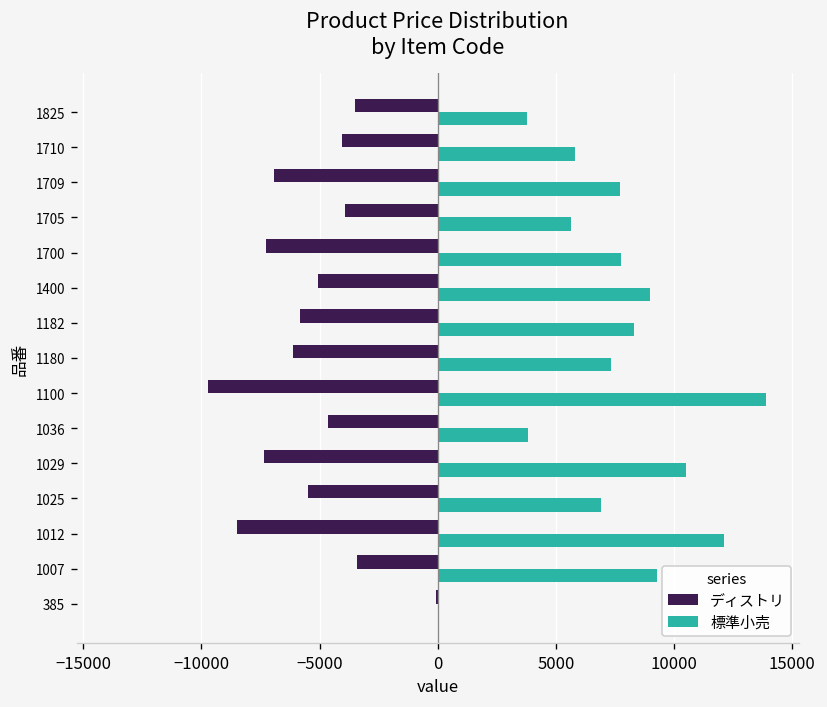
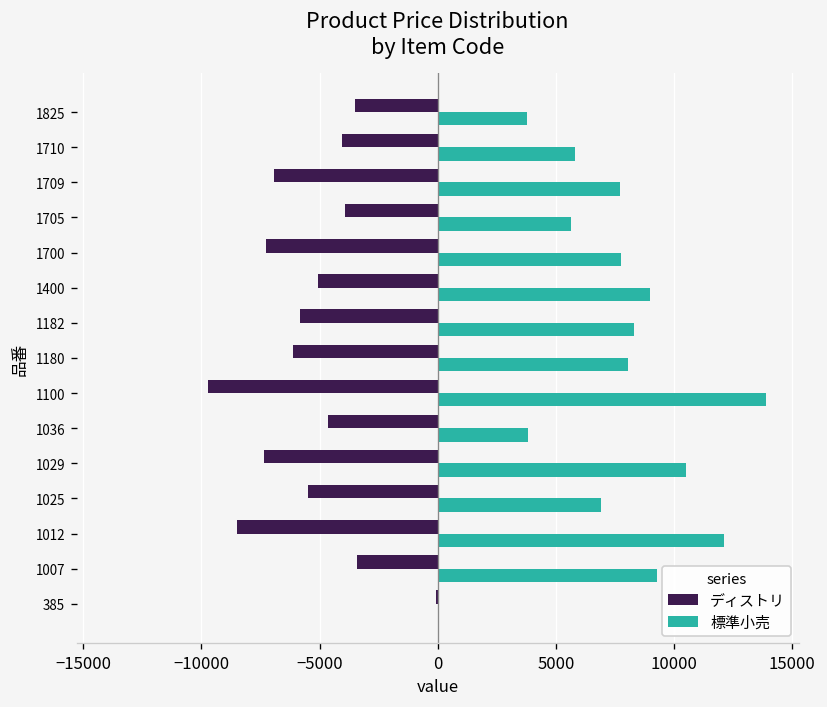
標準小売, 1180: 7300 -> 8100
